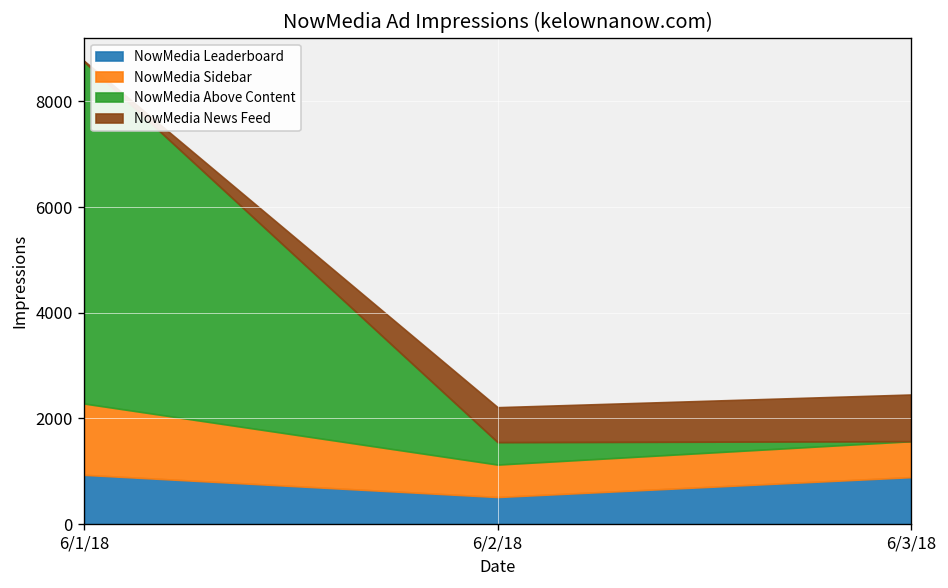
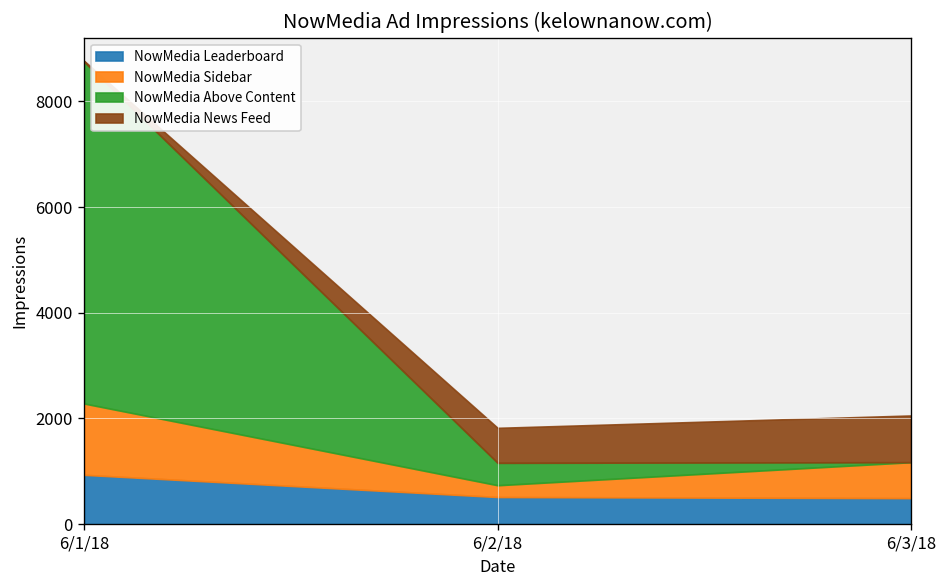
NowMedia Sidebar, 6/2/18: 600 -> 200
NowMedia Leaderboard, 6/3/18: 900 -> 500
